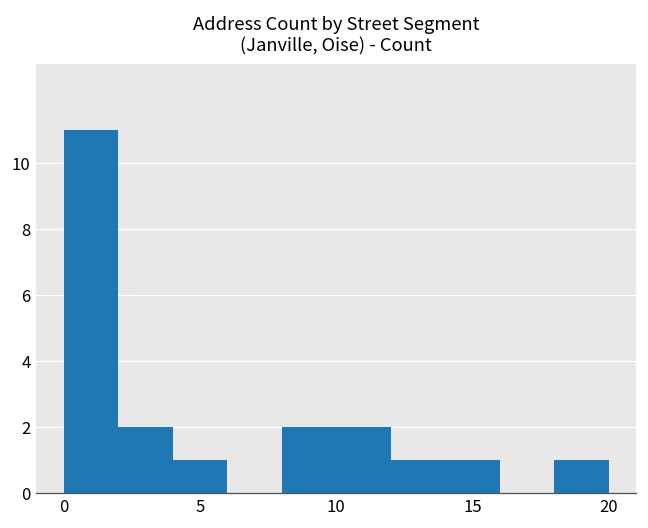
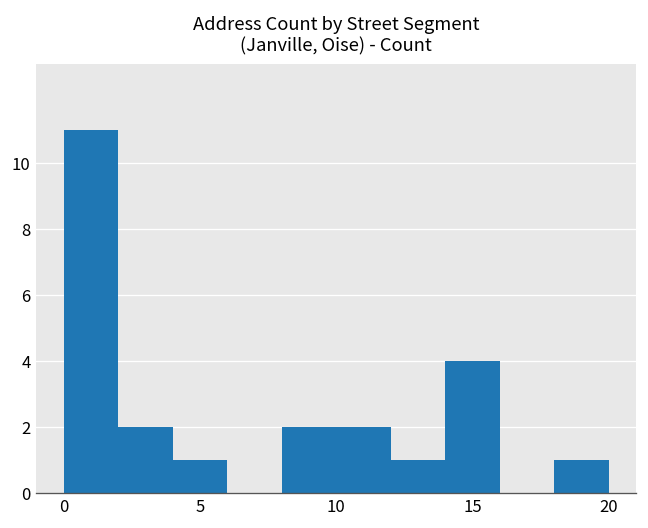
15: 1 -> 4
